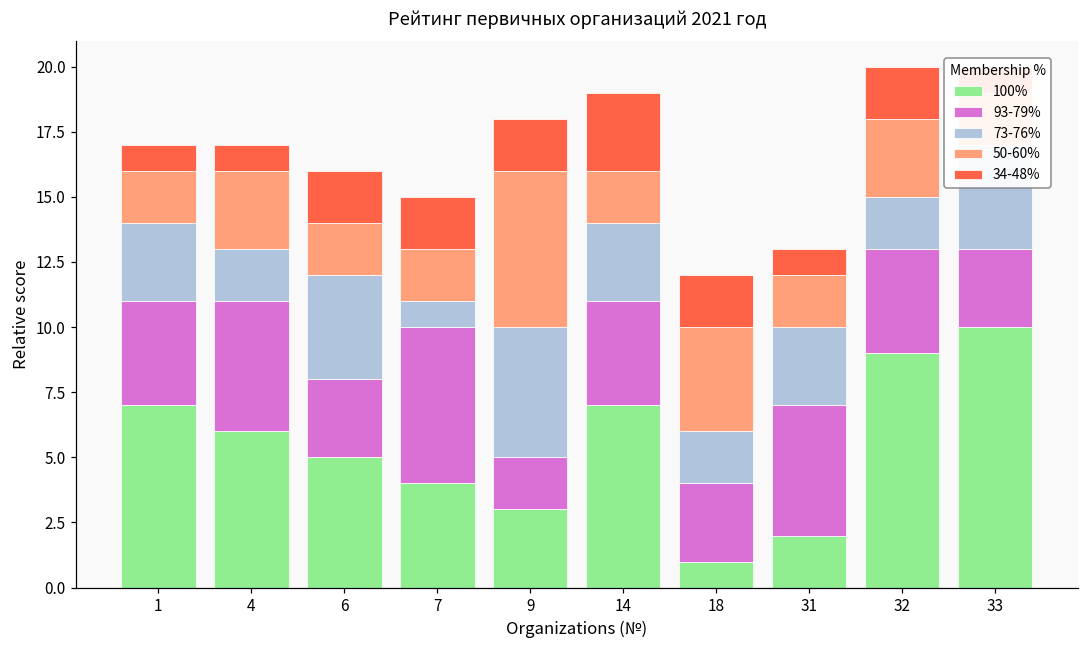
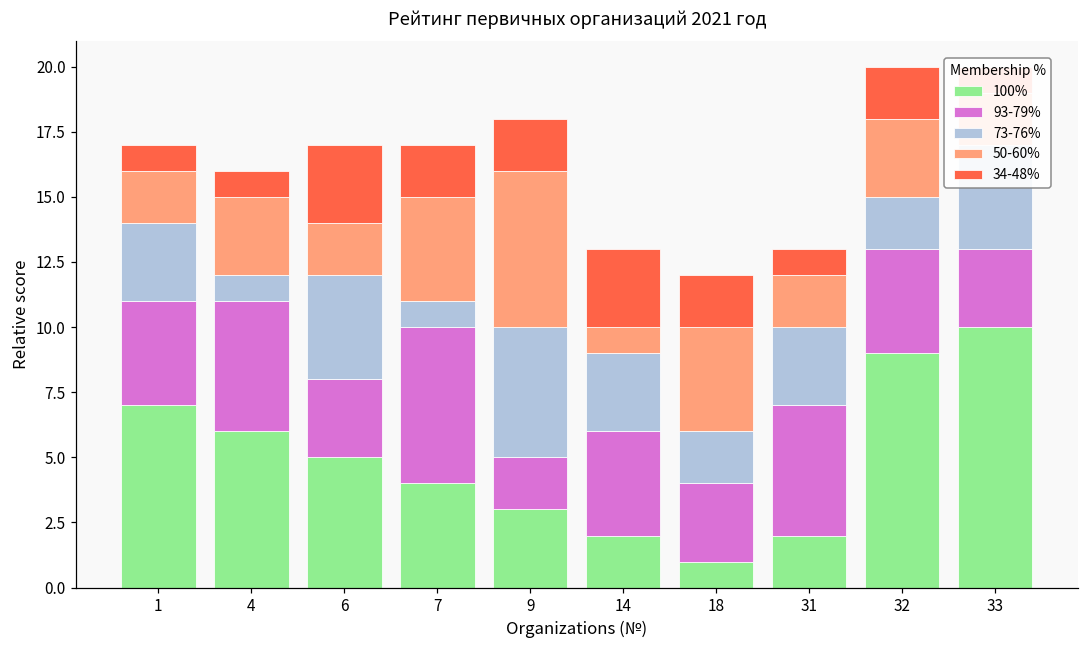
73-76%, 4: 2 -> 1
34-48%, 6: 2 -> 3
50-60%, 7: 2 -> 4
100%, 14: 7 -> 2
50-60%, 14: 2 -> 1
